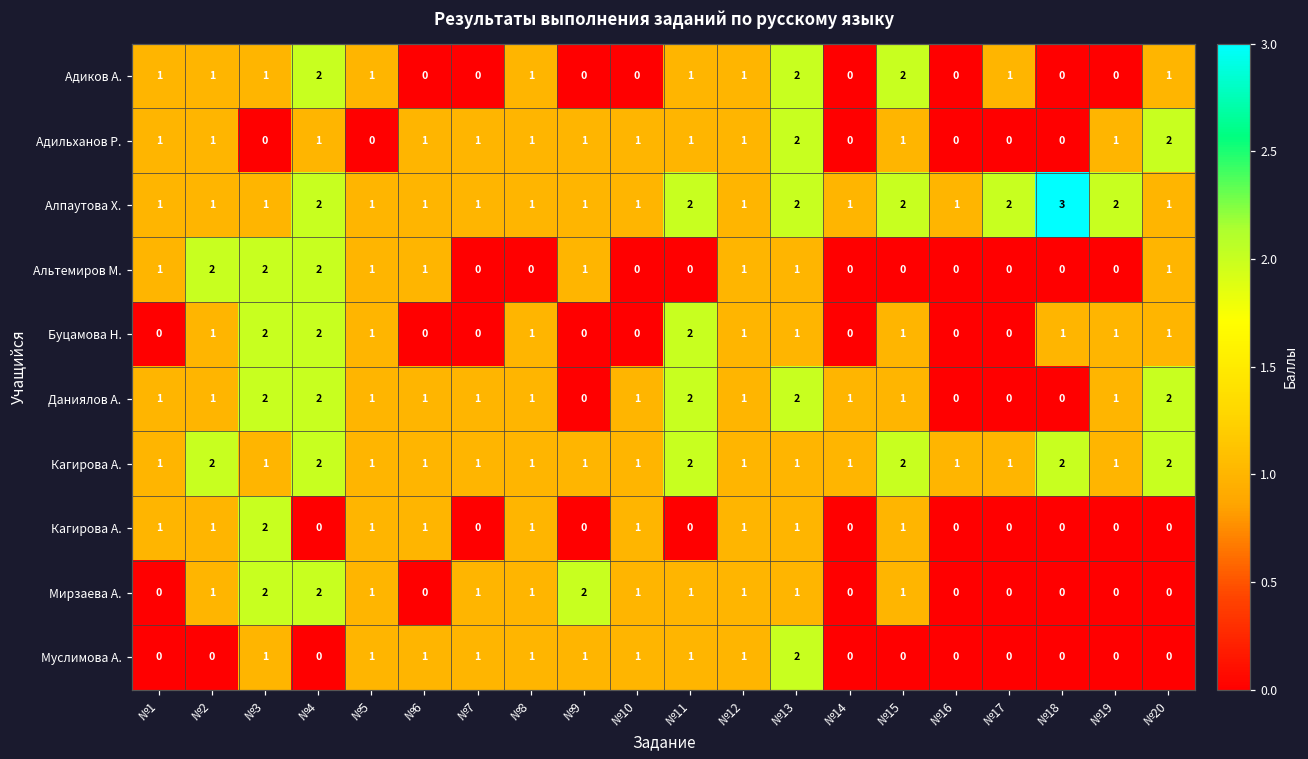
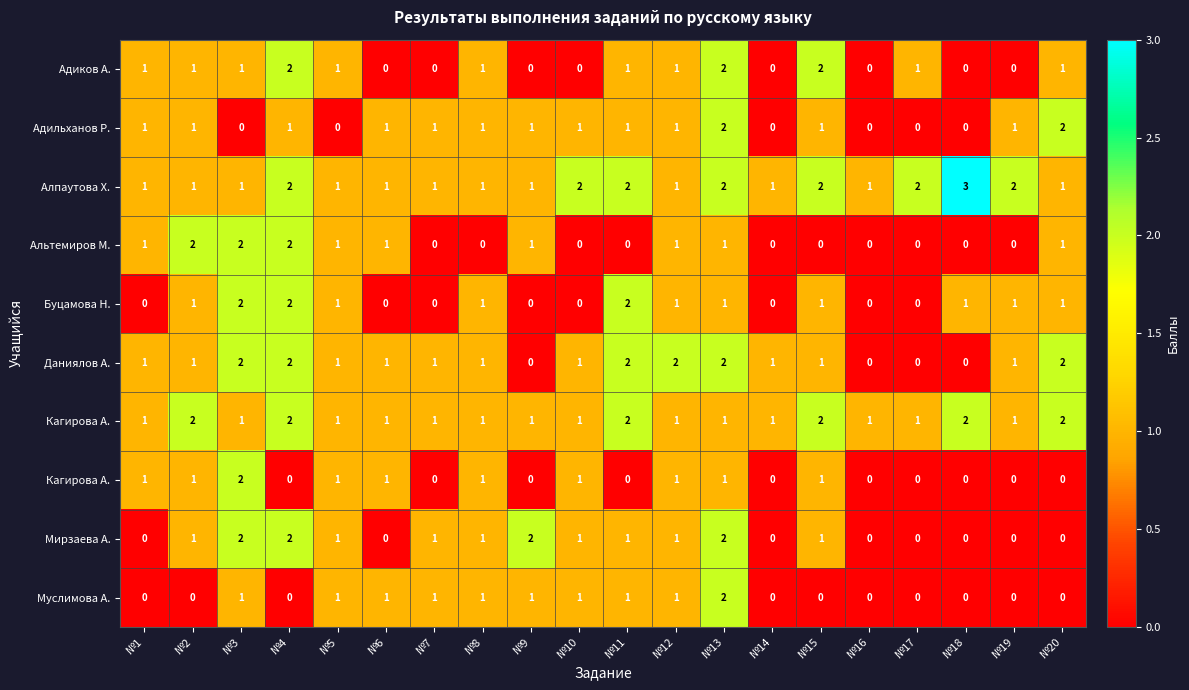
Алпаутова Х., №10: 1 -> 2
Даниялов А., №12: 1 -> 2
Мирзаева А., №13: 1 -> 2
